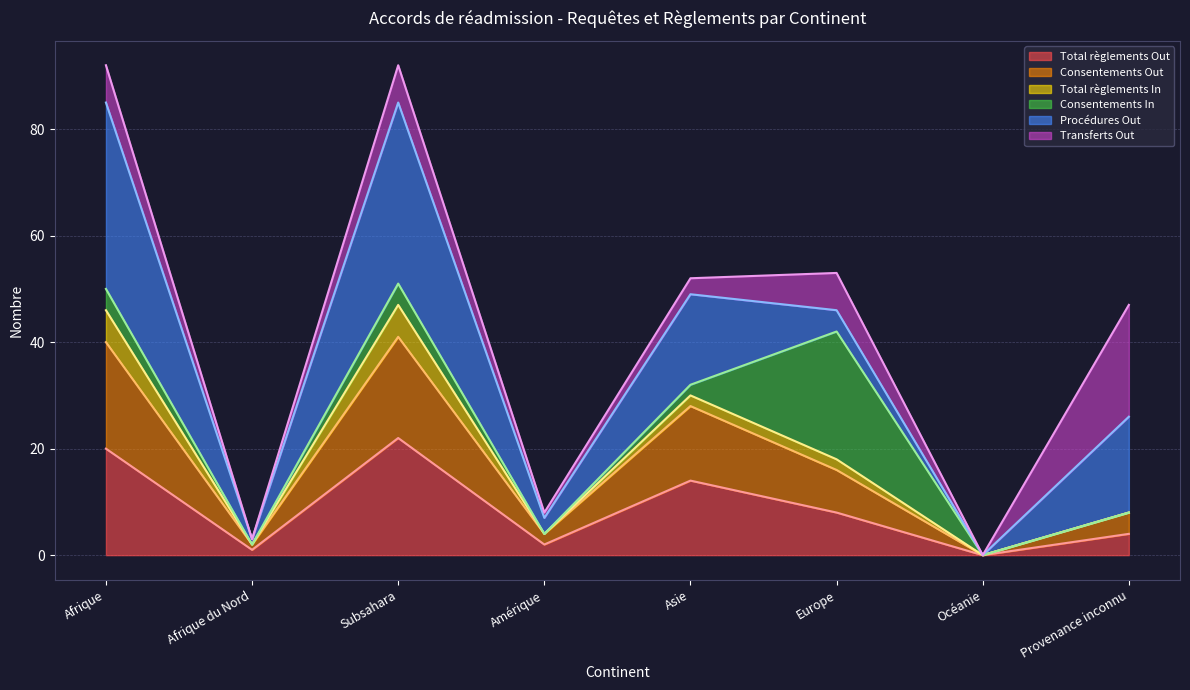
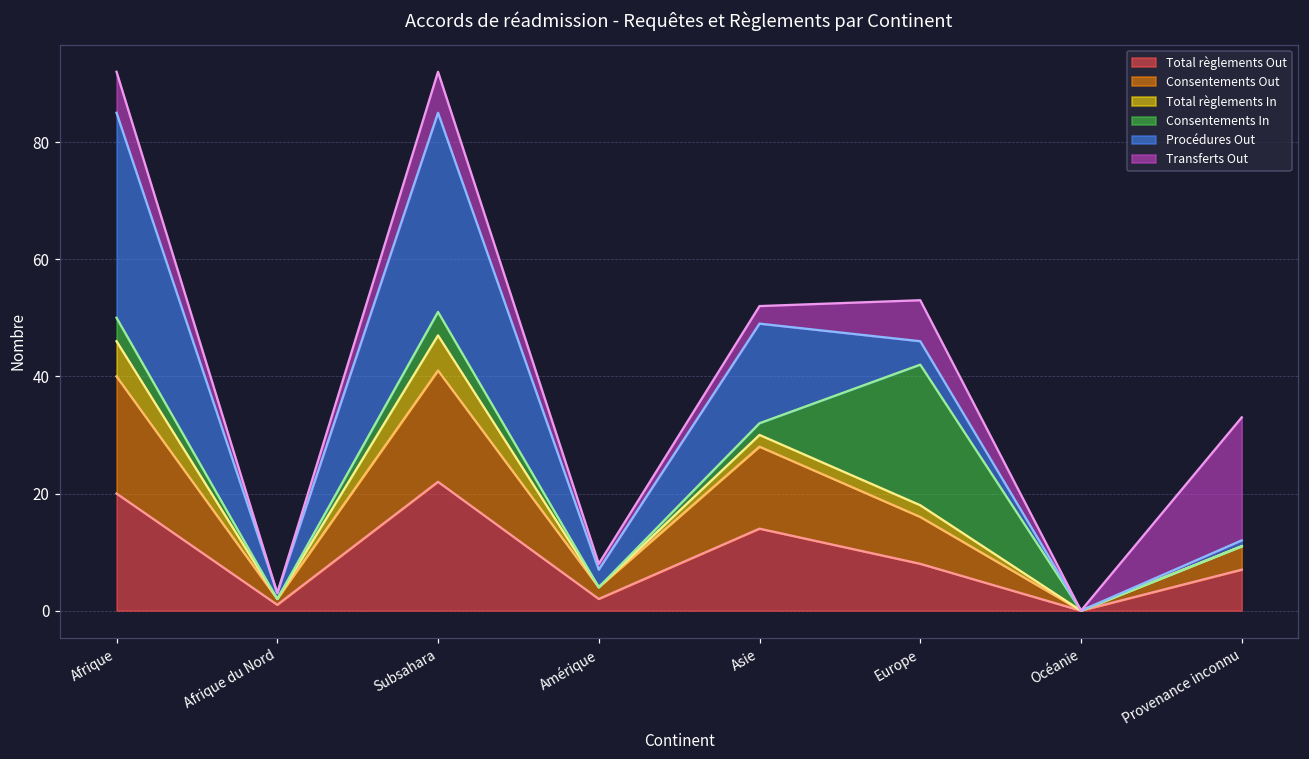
Total règlements Out, Provenance inconnu: 4 -> 7
Procédures Out, Provenance inconnu: 18 -> 1
